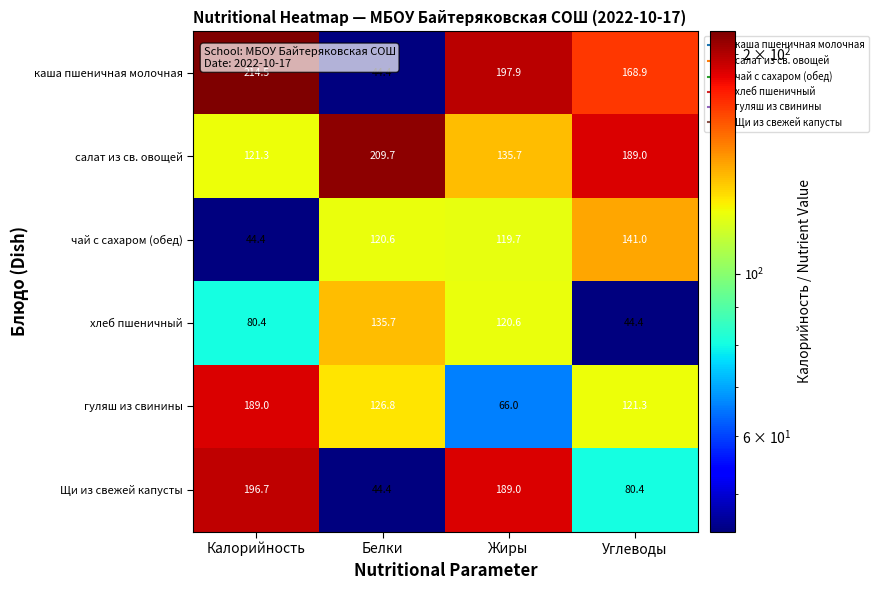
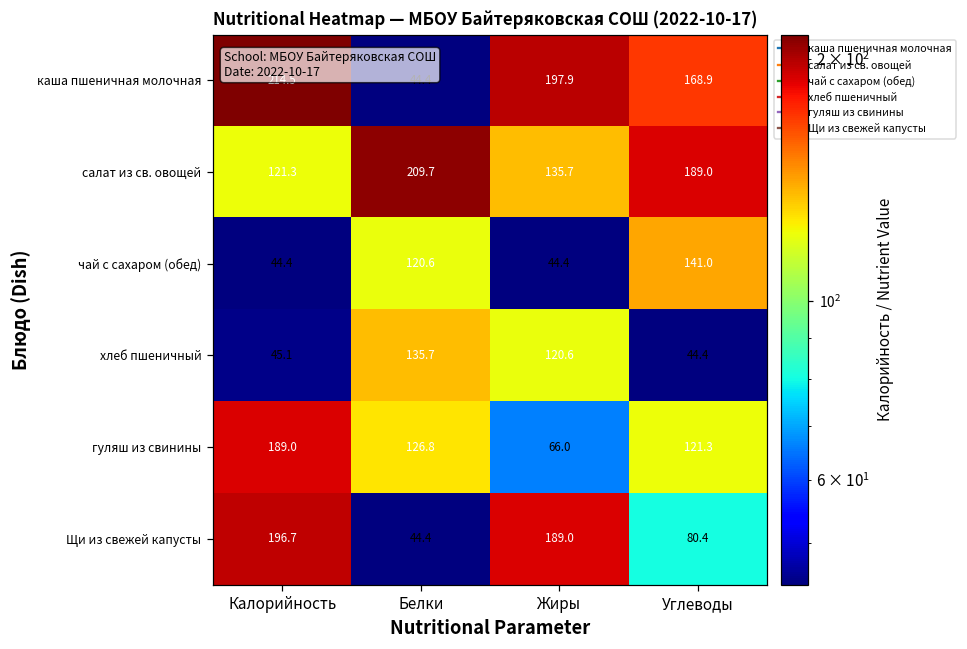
чай с сахаром (обед), Жиры: 119.7 -> 44.4
хлеб пшеничный, Калорийность: 80.4 -> 45.1
